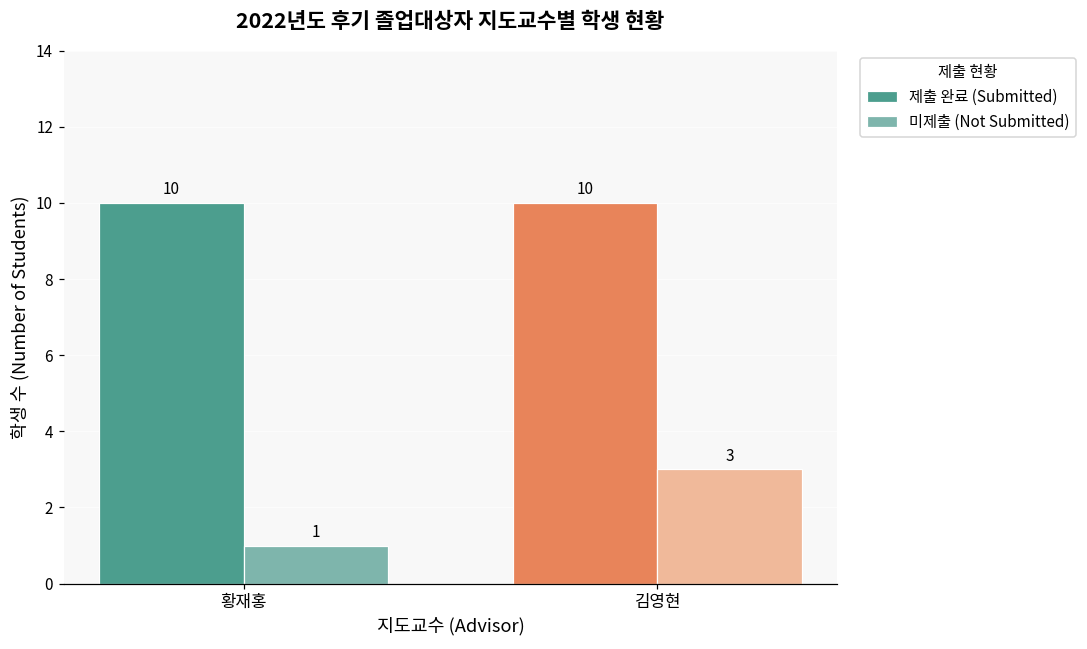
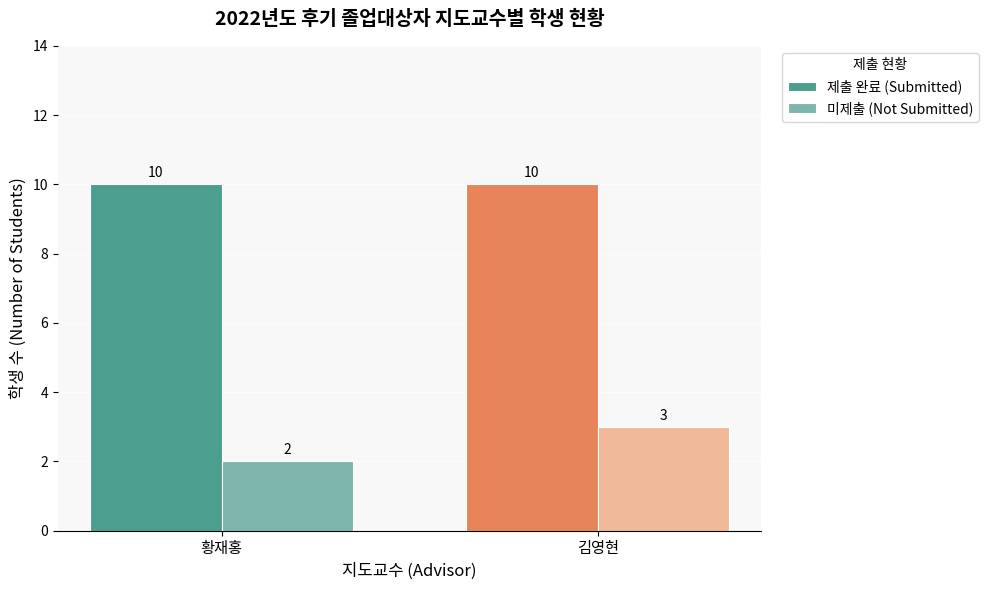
미제출 (Not Submitted), 황재홍: 1 -> 2
